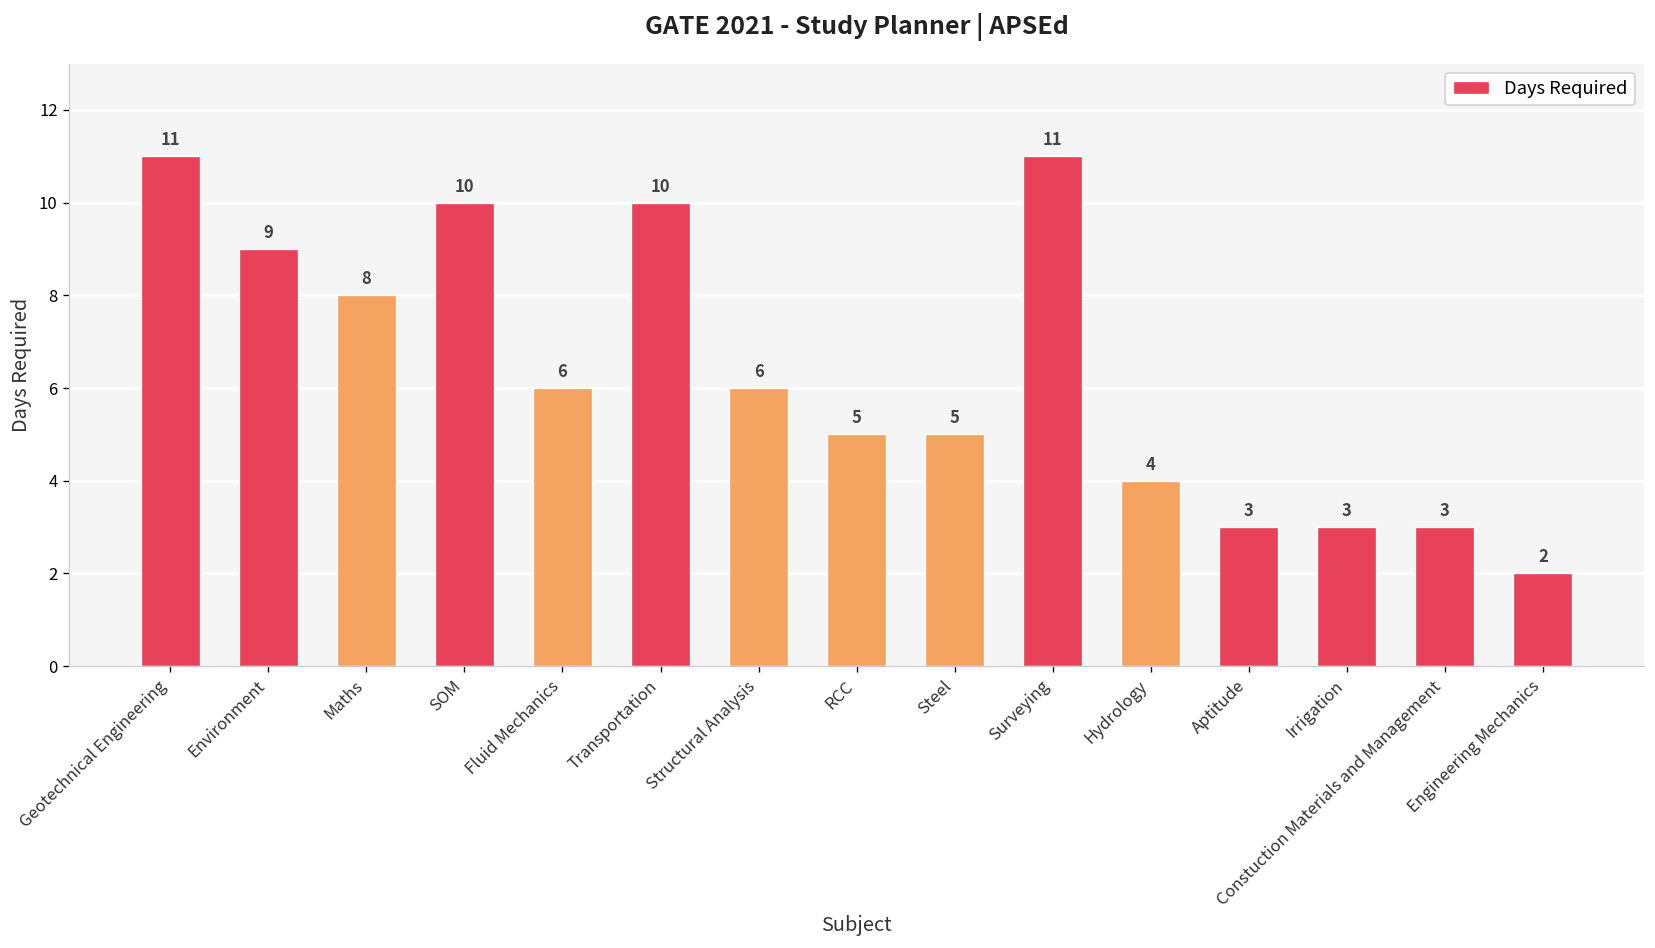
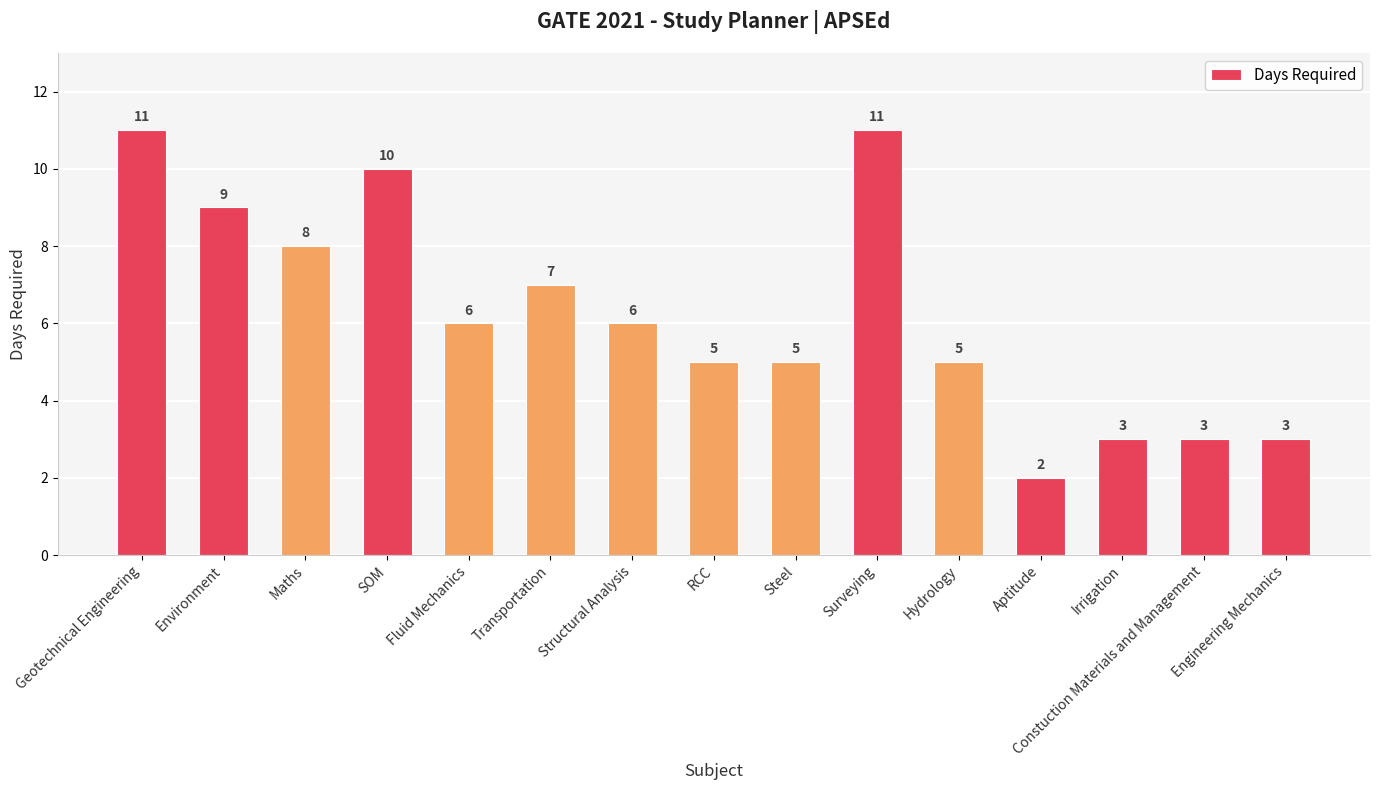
Transportation: 10 -> 7
Hydrology: 4 -> 5
Aptitude: 3 -> 2
Engineering Mechanics: 2 -> 3
